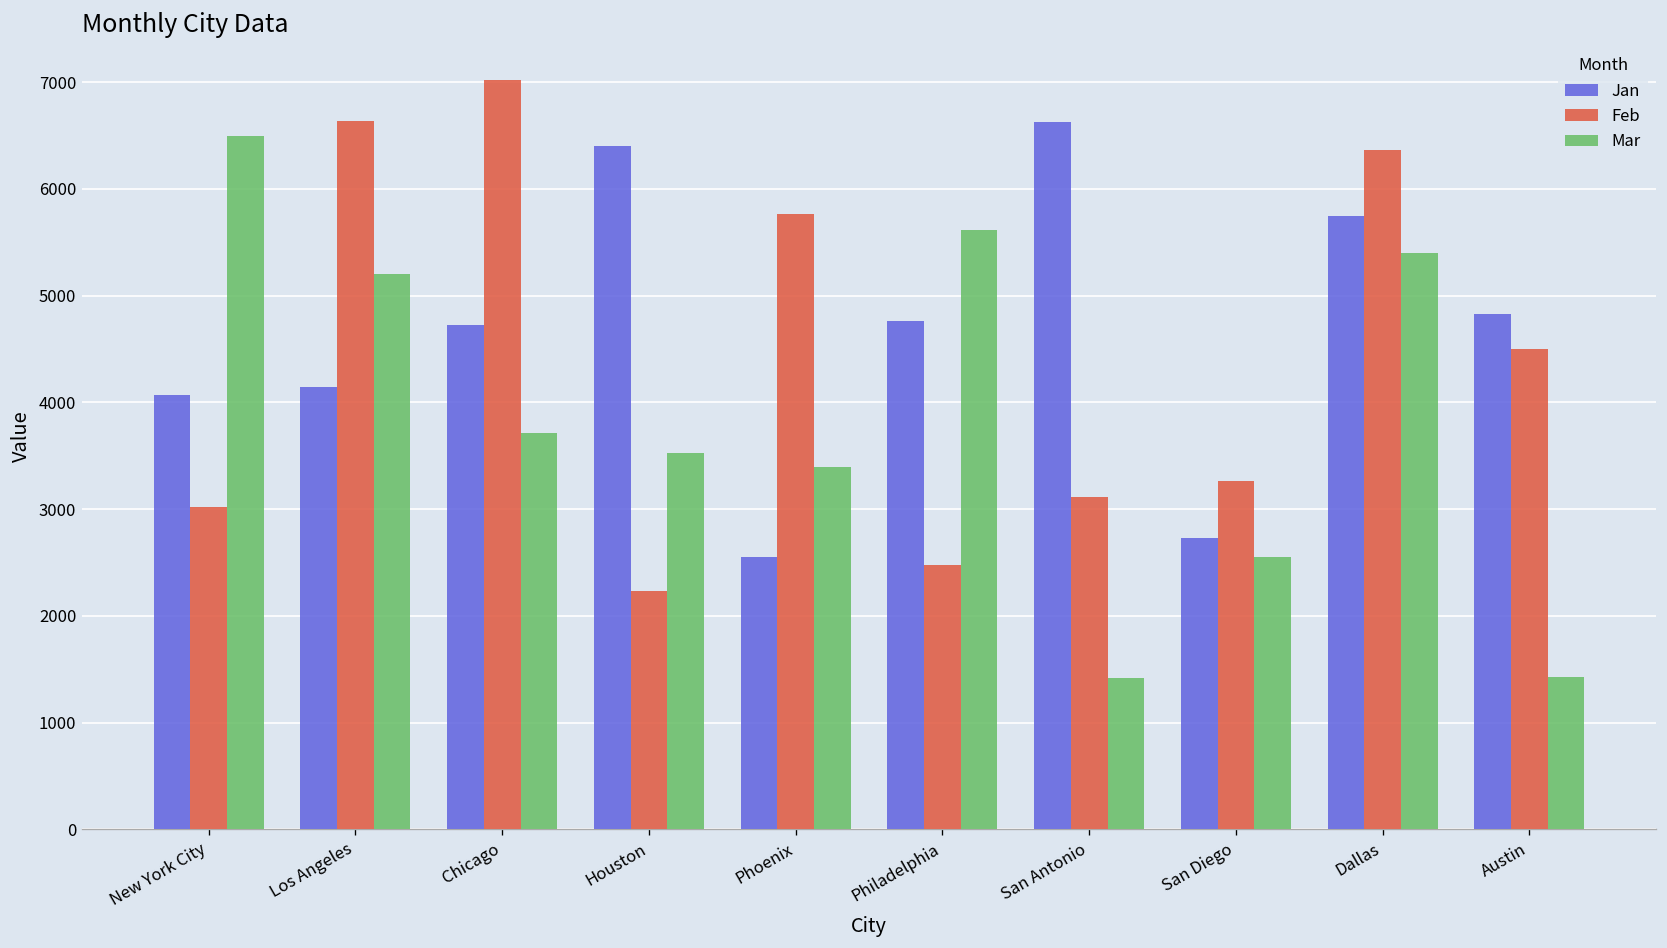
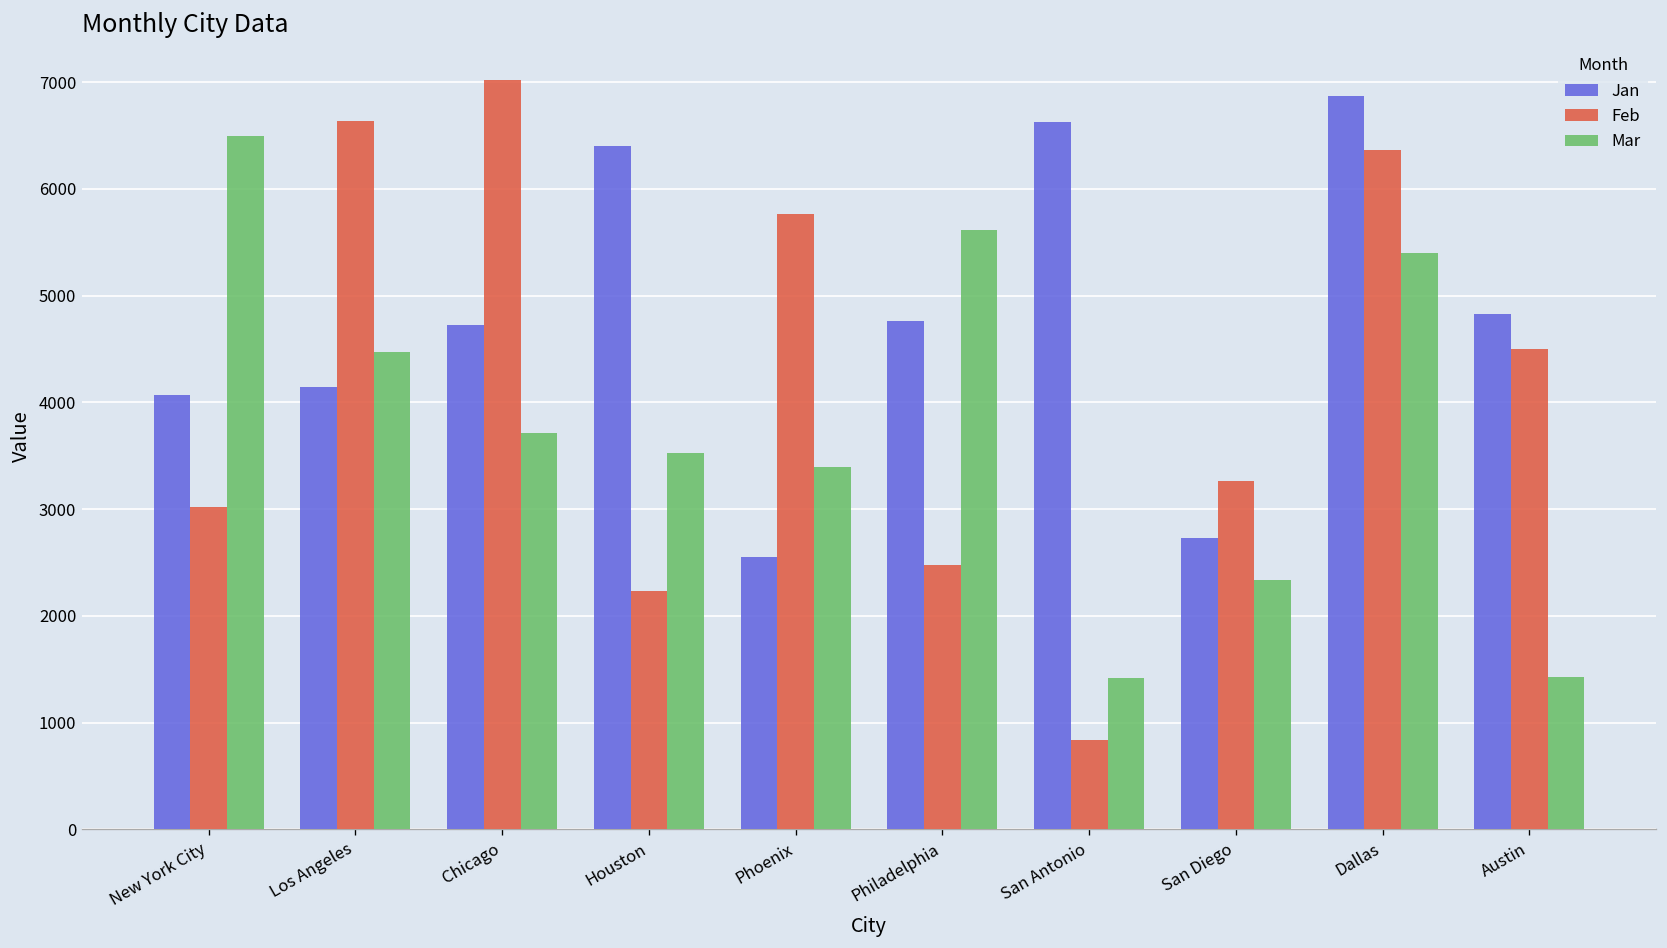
Mar, Los Angeles: 5200 -> 4500
Feb, San Antonio: 3100 -> 800
Mar, San Diego: 2600 -> 2300
Jan, Dallas: 5700 -> 6900
